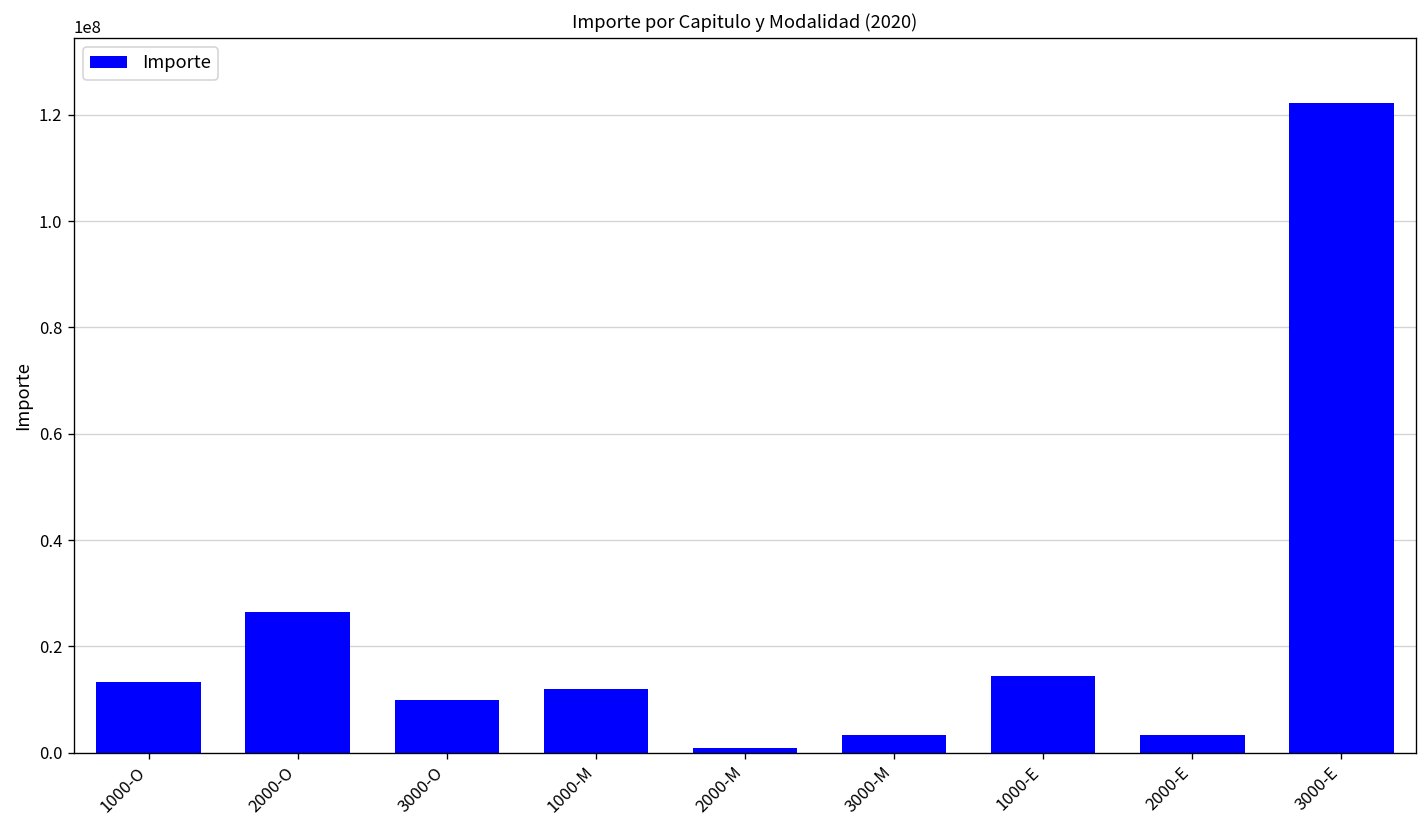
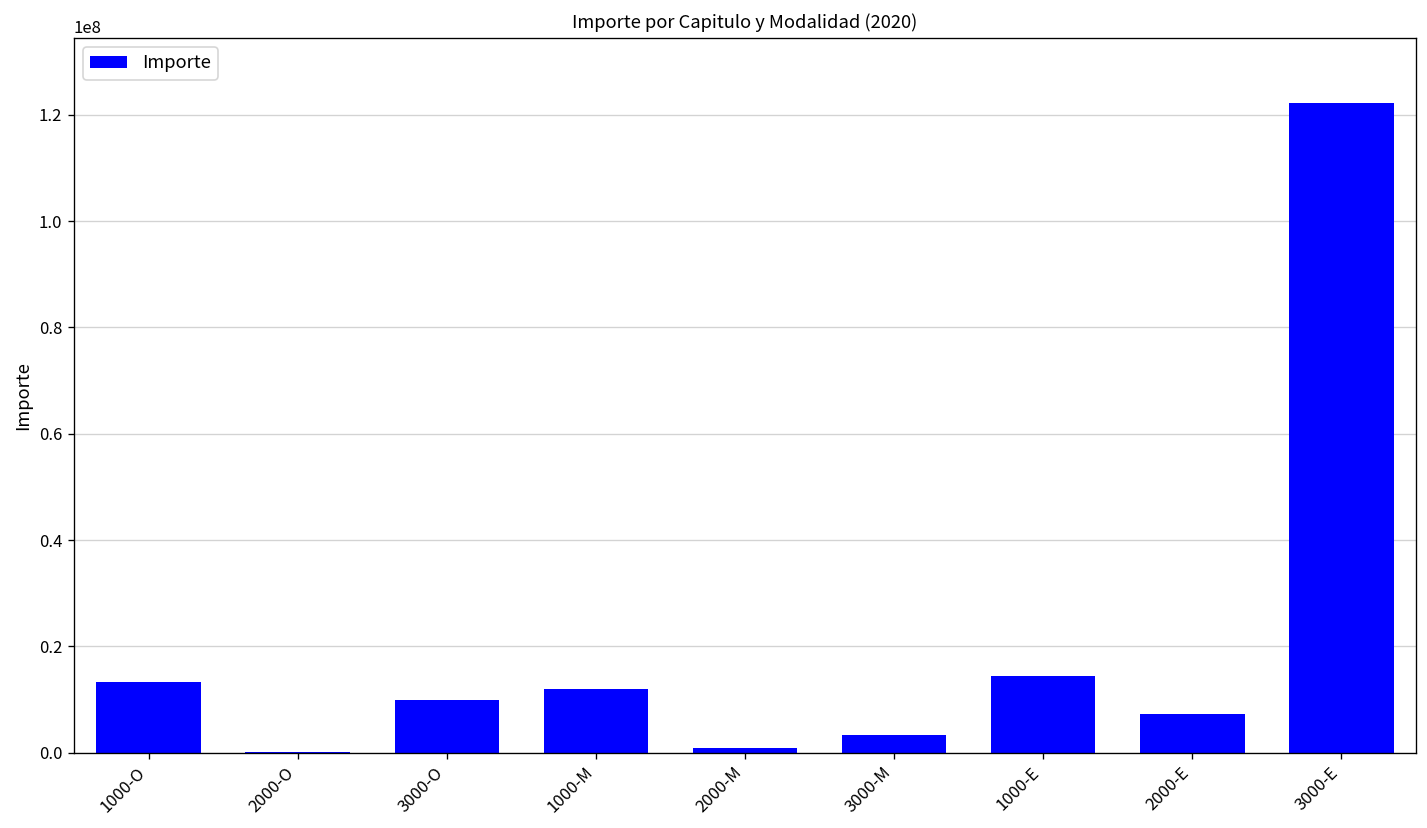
2000-O: 27000000 -> 0
2000-E: 3000000 -> 7000000
